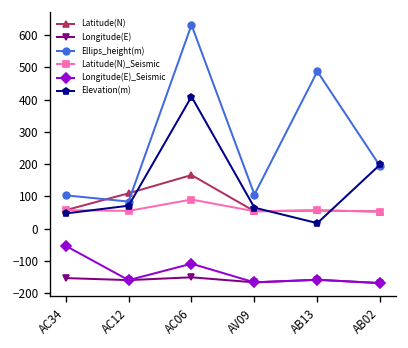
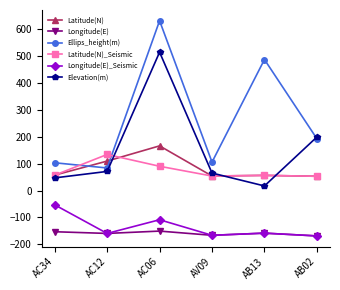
Latitude(N)_Seismic, AC12: 50 -> 130
Elevation(m), AC06: 410 -> 510
